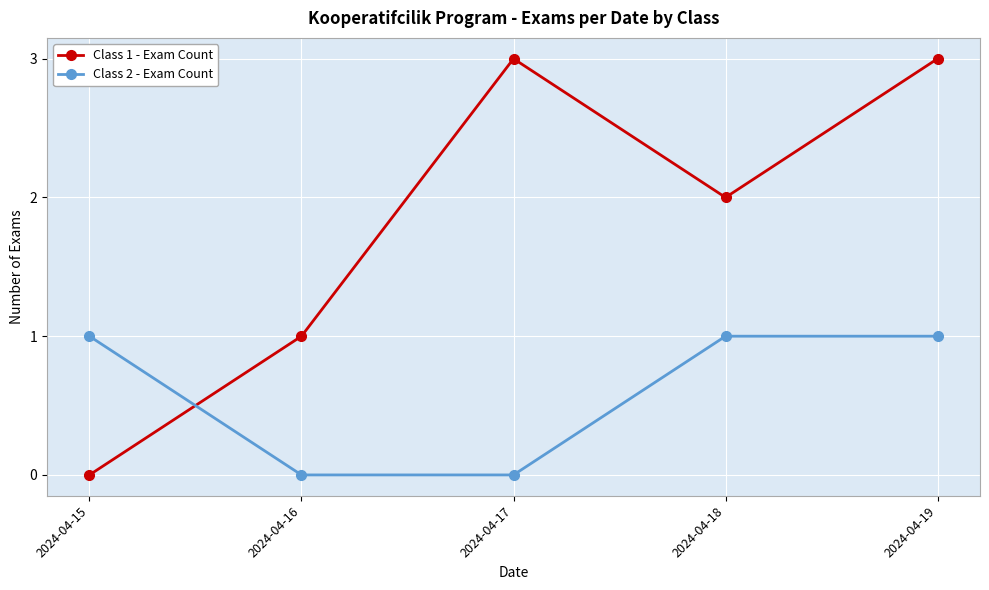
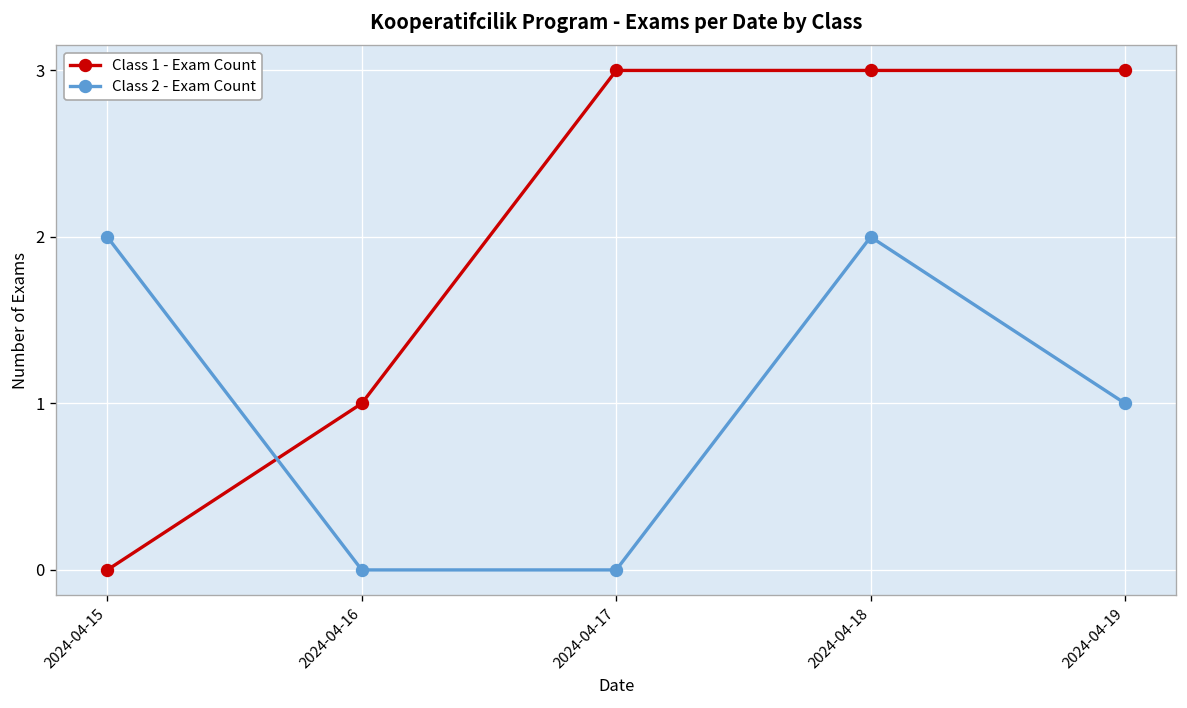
Class 2 - Exam Count, 2024-04-15: 1 -> 2
Class 1 - Exam Count, 2024-04-18: 2 -> 3
Class 2 - Exam Count, 2024-04-18: 1 -> 2
